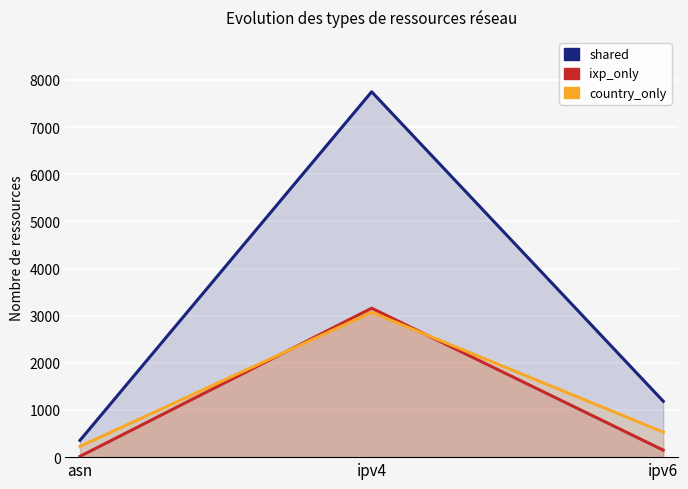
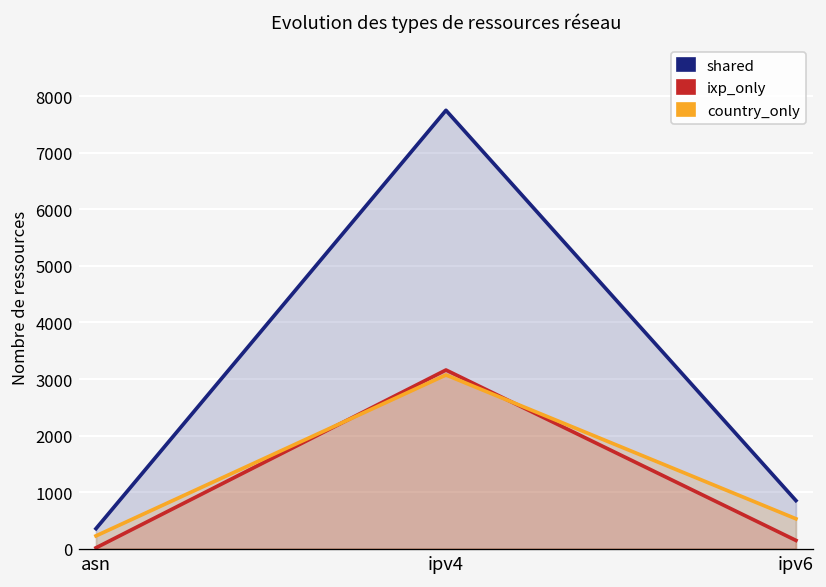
shared, ipv6: 1200 -> 900
